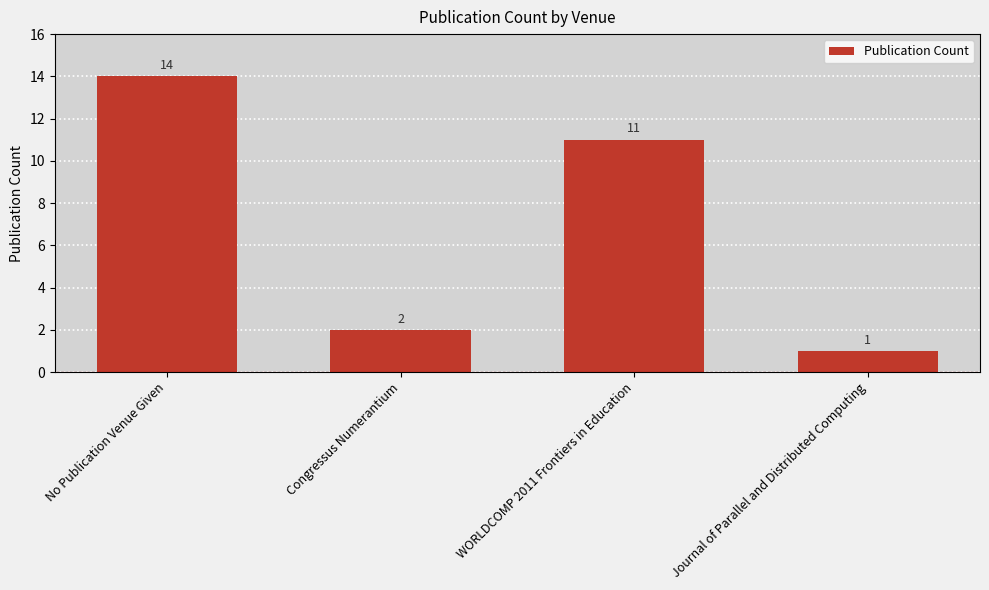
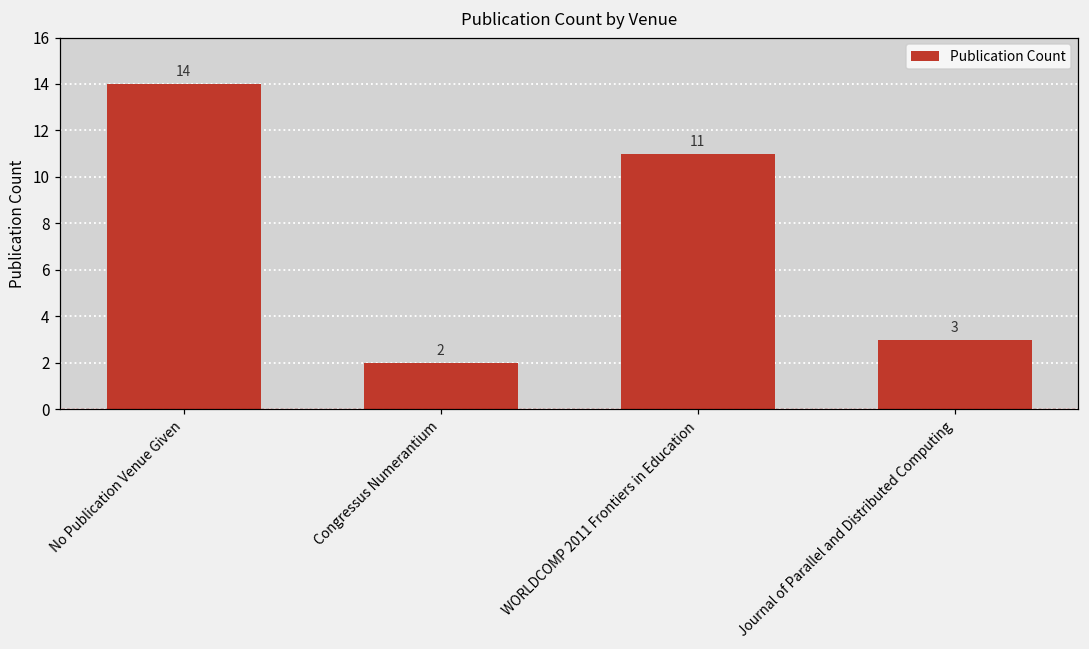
Journal of Parallel and Distributed Computing: 1 -> 3
